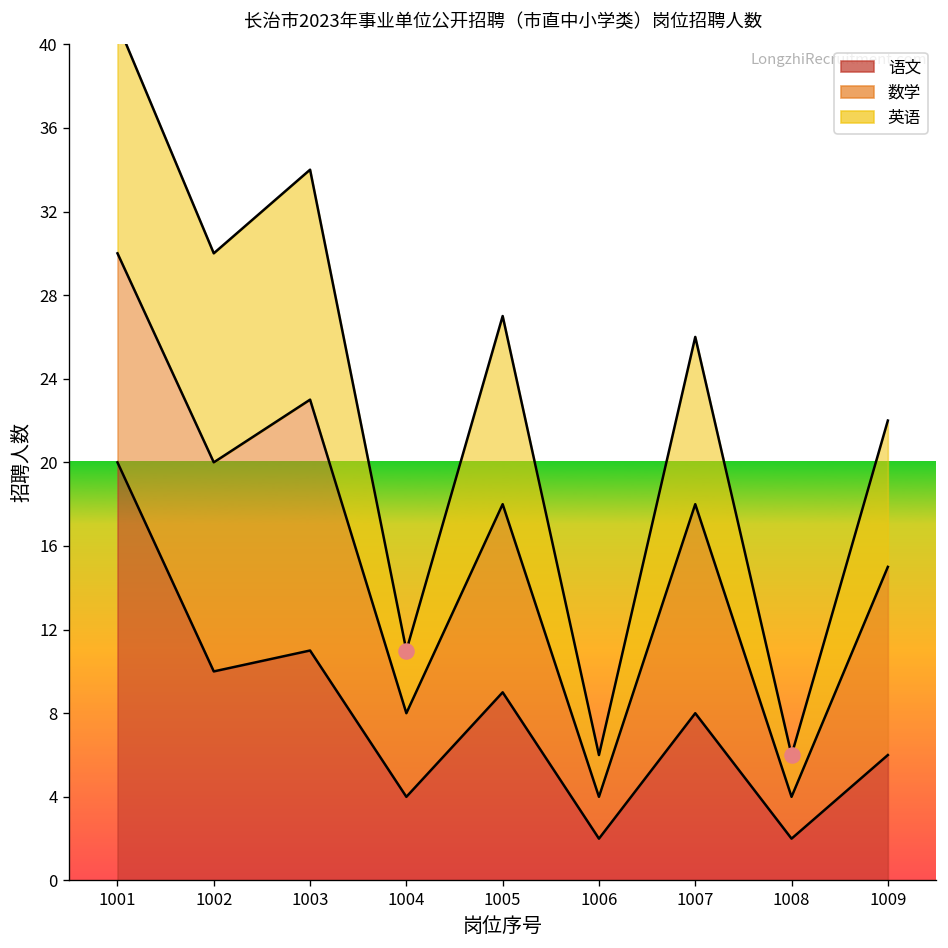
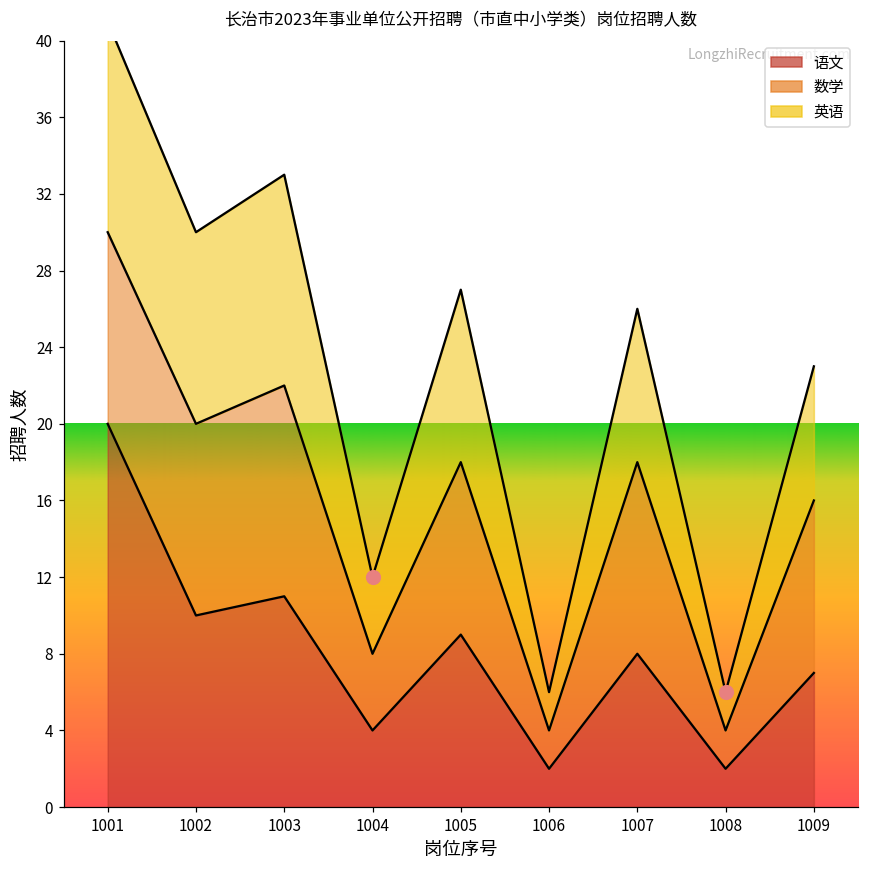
数学, 1003: 12 -> 11
英语, 1004: 3 -> 4
语文, 1009: 6 -> 7
